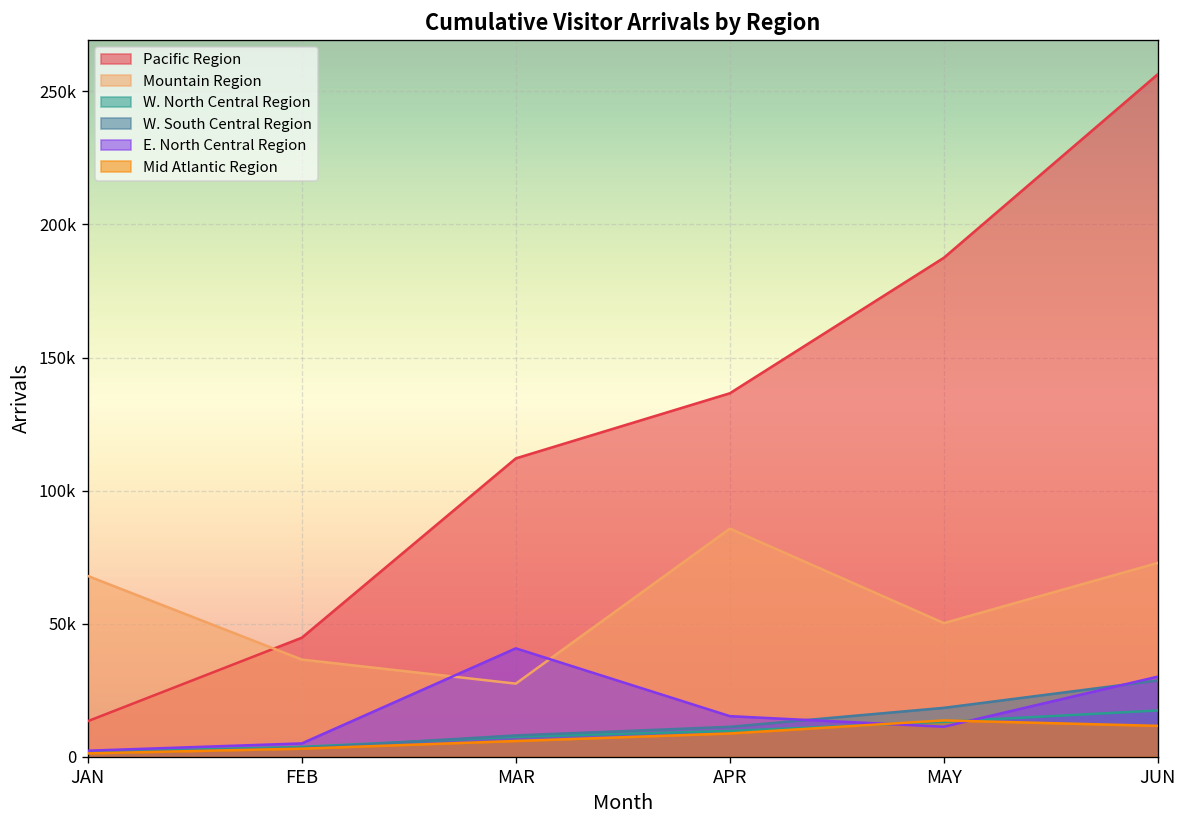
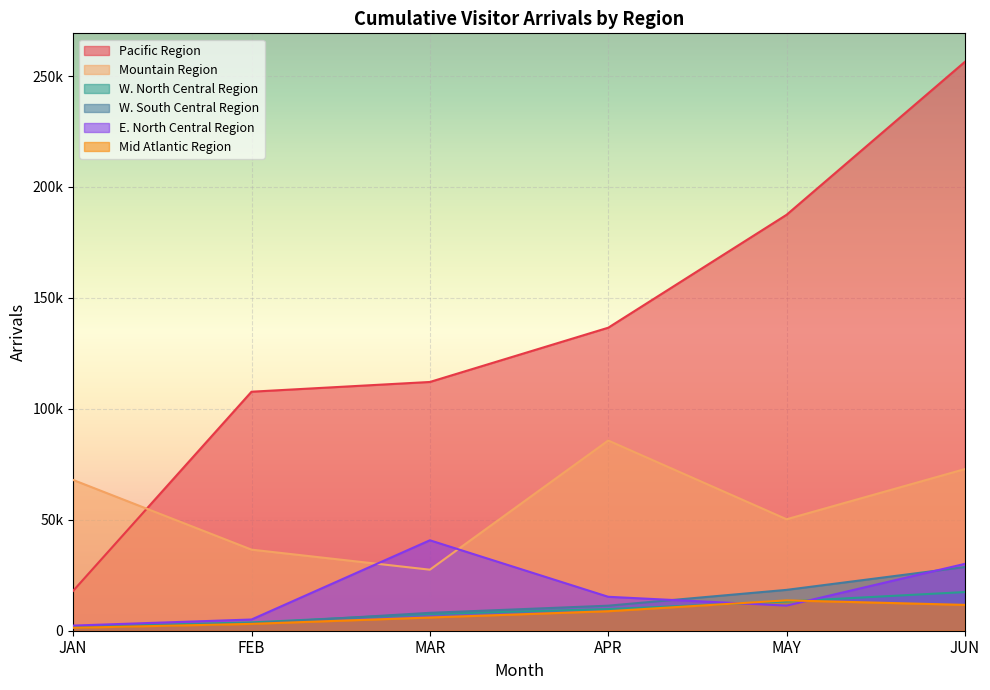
Pacific Region, JAN: 13000 -> 18000
Pacific Region, FEB: 45000 -> 108000
